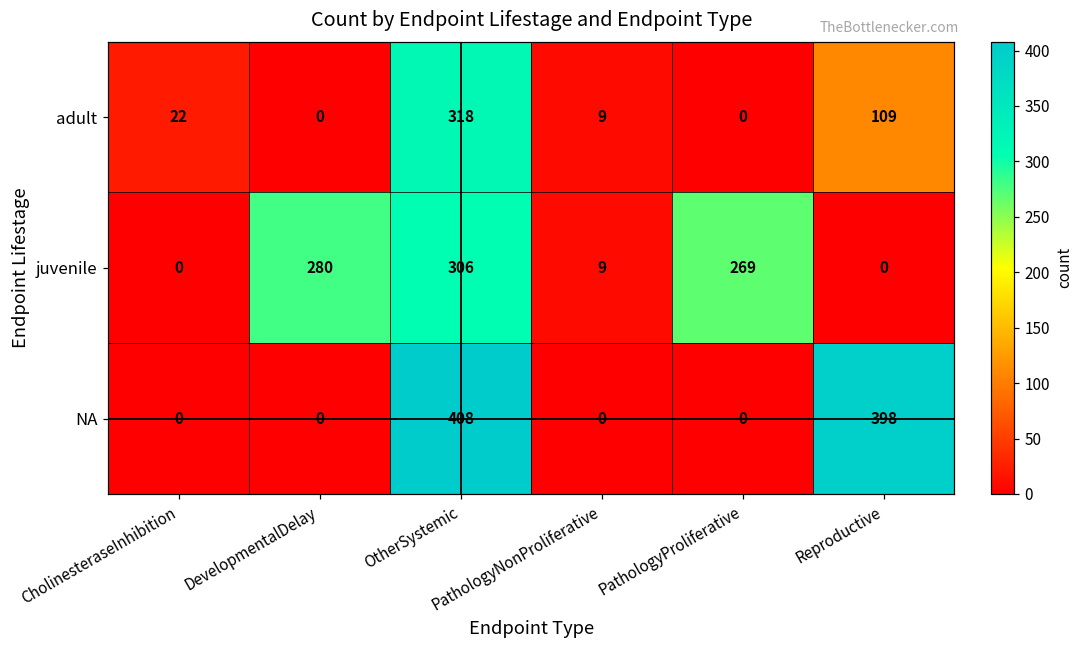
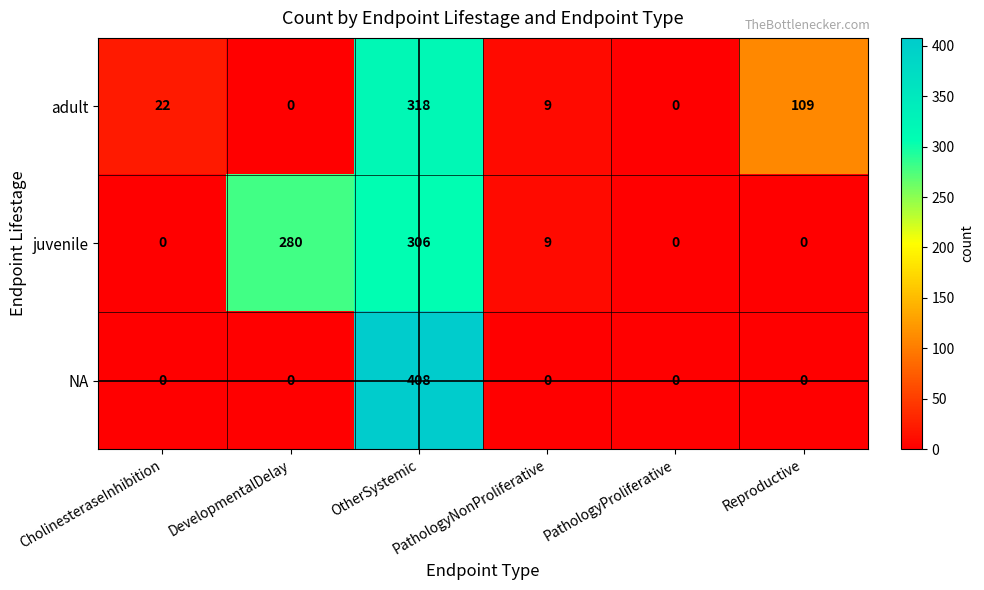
juvenile, PathologyProliferative: 269 -> 0
NA, Reproductive: 398 -> 0
